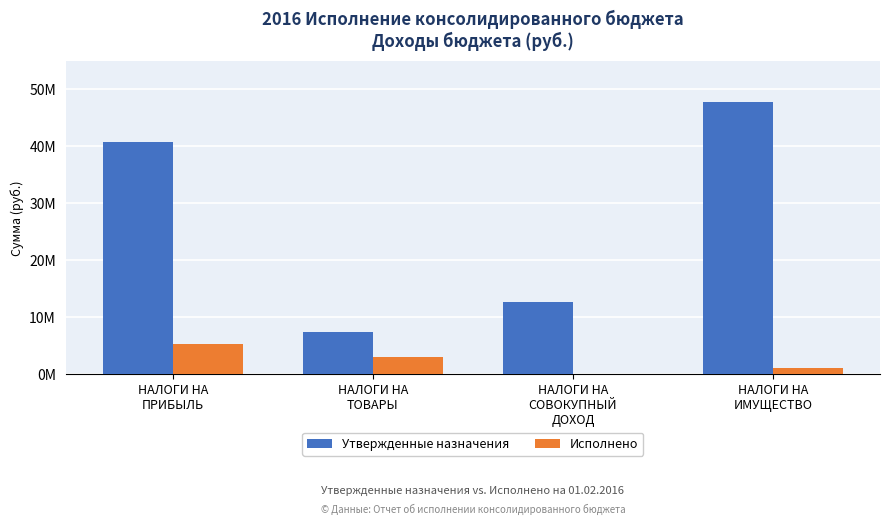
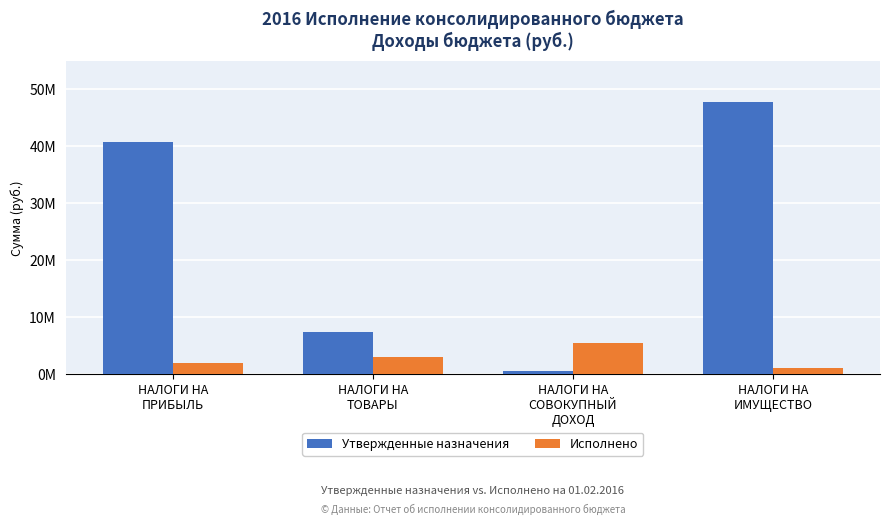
Исполнено, НАЛОГИ НА ПРИБЫЛЬ: 5000000 -> 2000000
Утвержденные назначения, НАЛОГИ НА СОВОКУПНЫЙ ДОХОД: 13000000 -> 1000000
Исполнено, НАЛОГИ НА СОВОКУПНЫЙ ДОХОД: 0 -> 5000000
